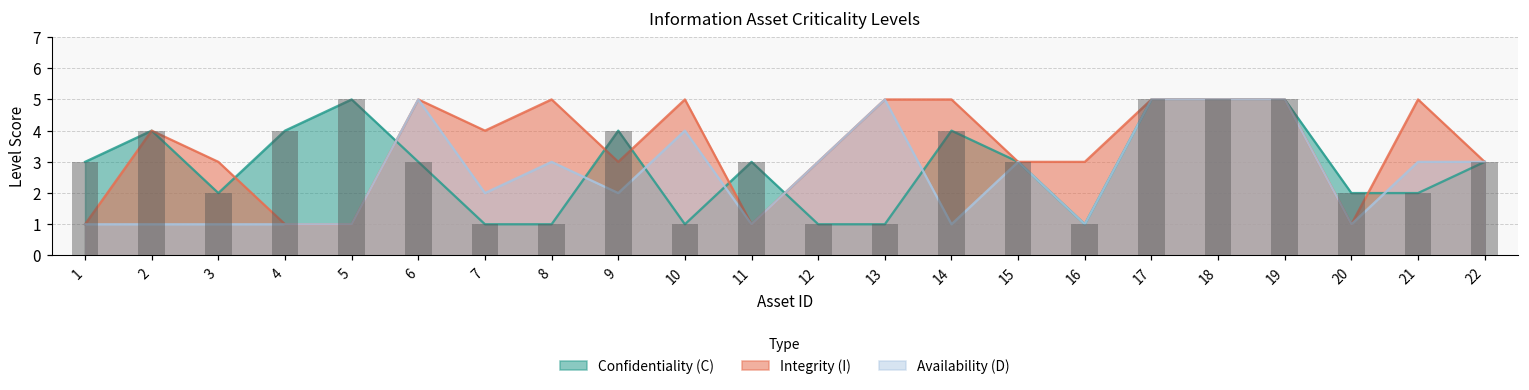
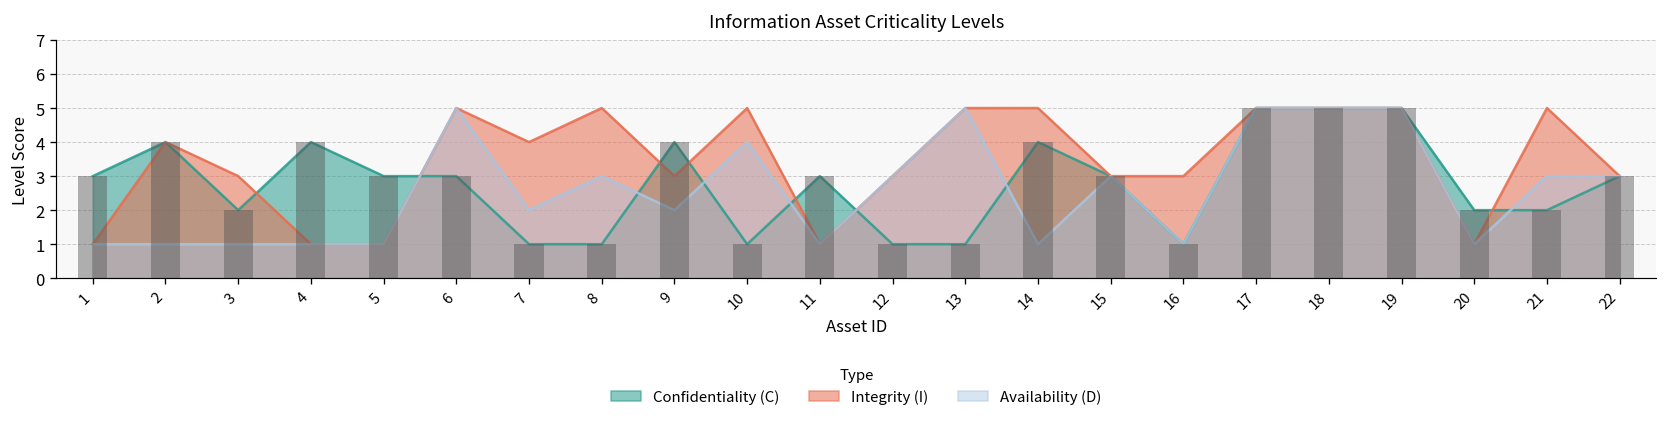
Confidentiality (C), 5: 5 -> 3
